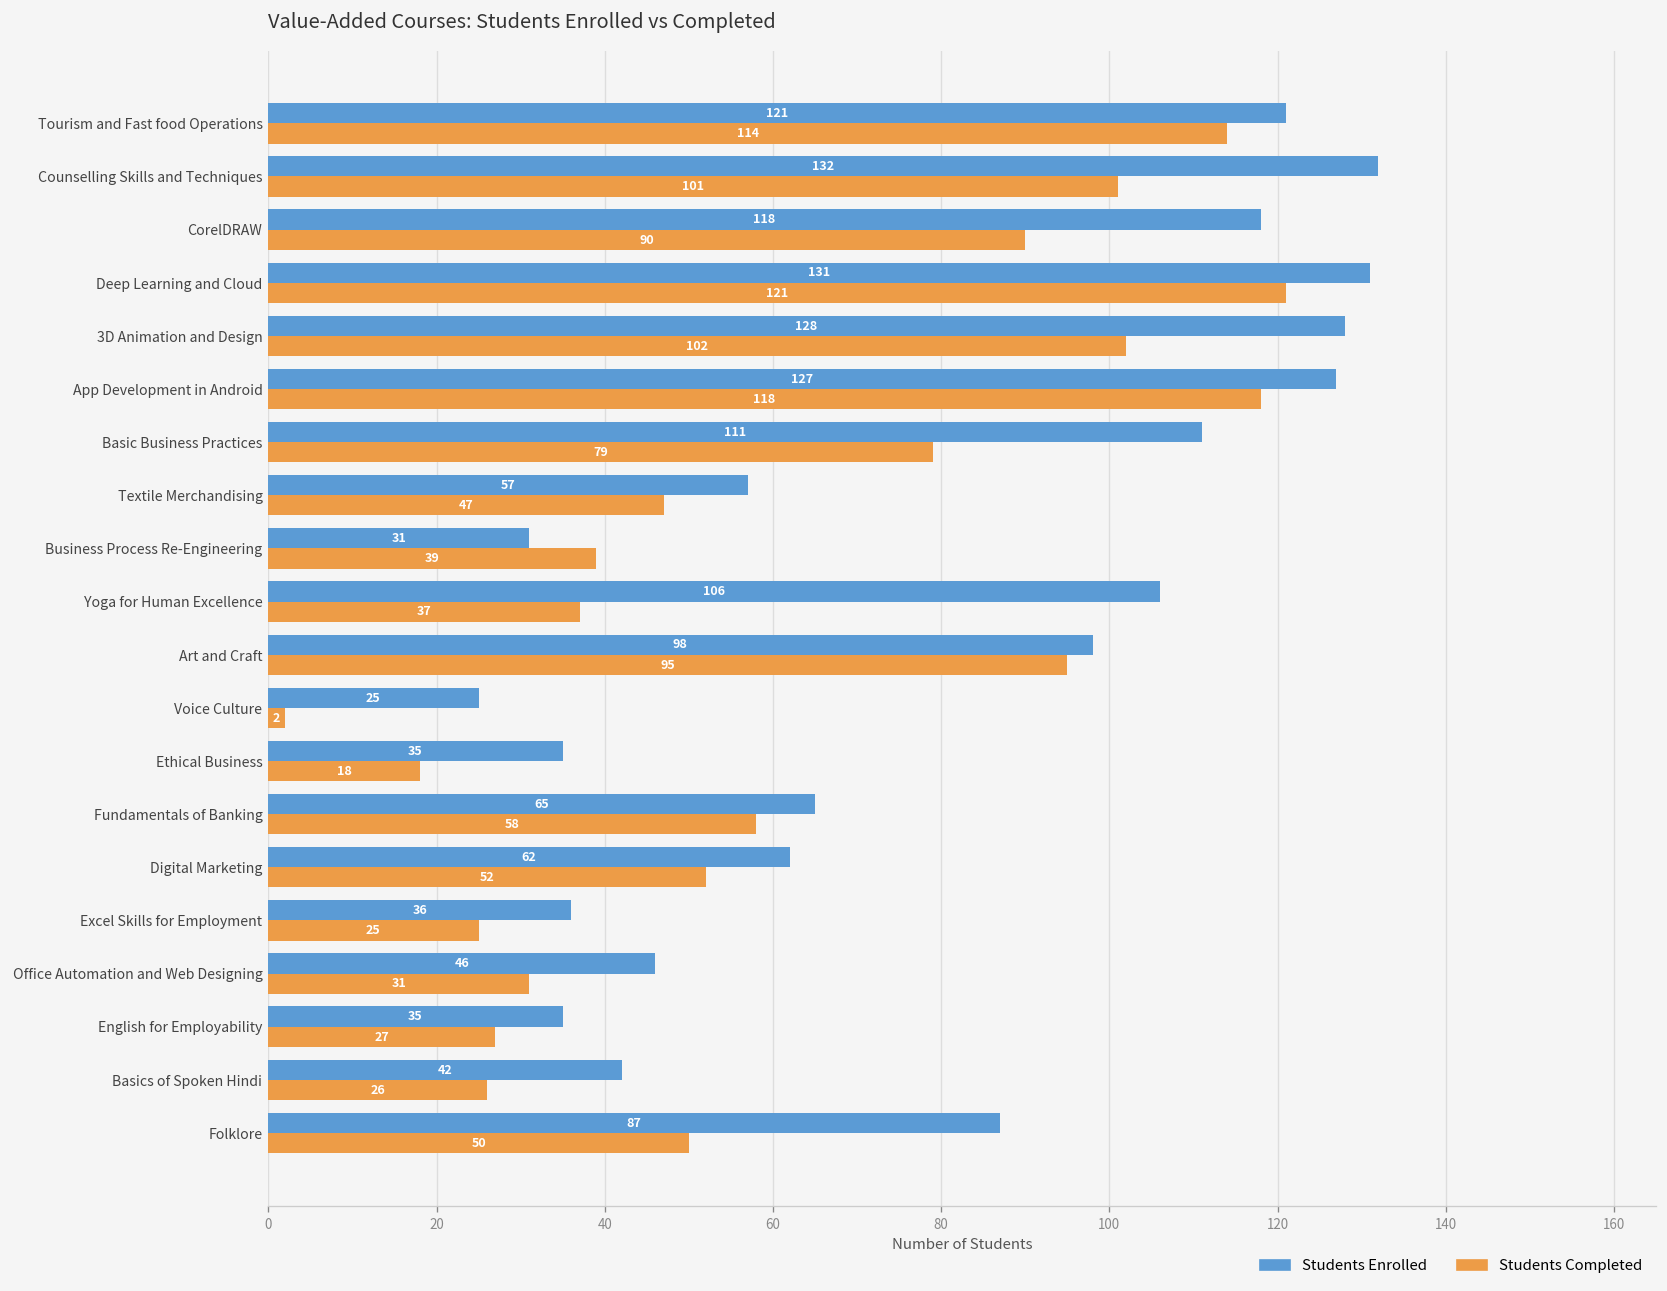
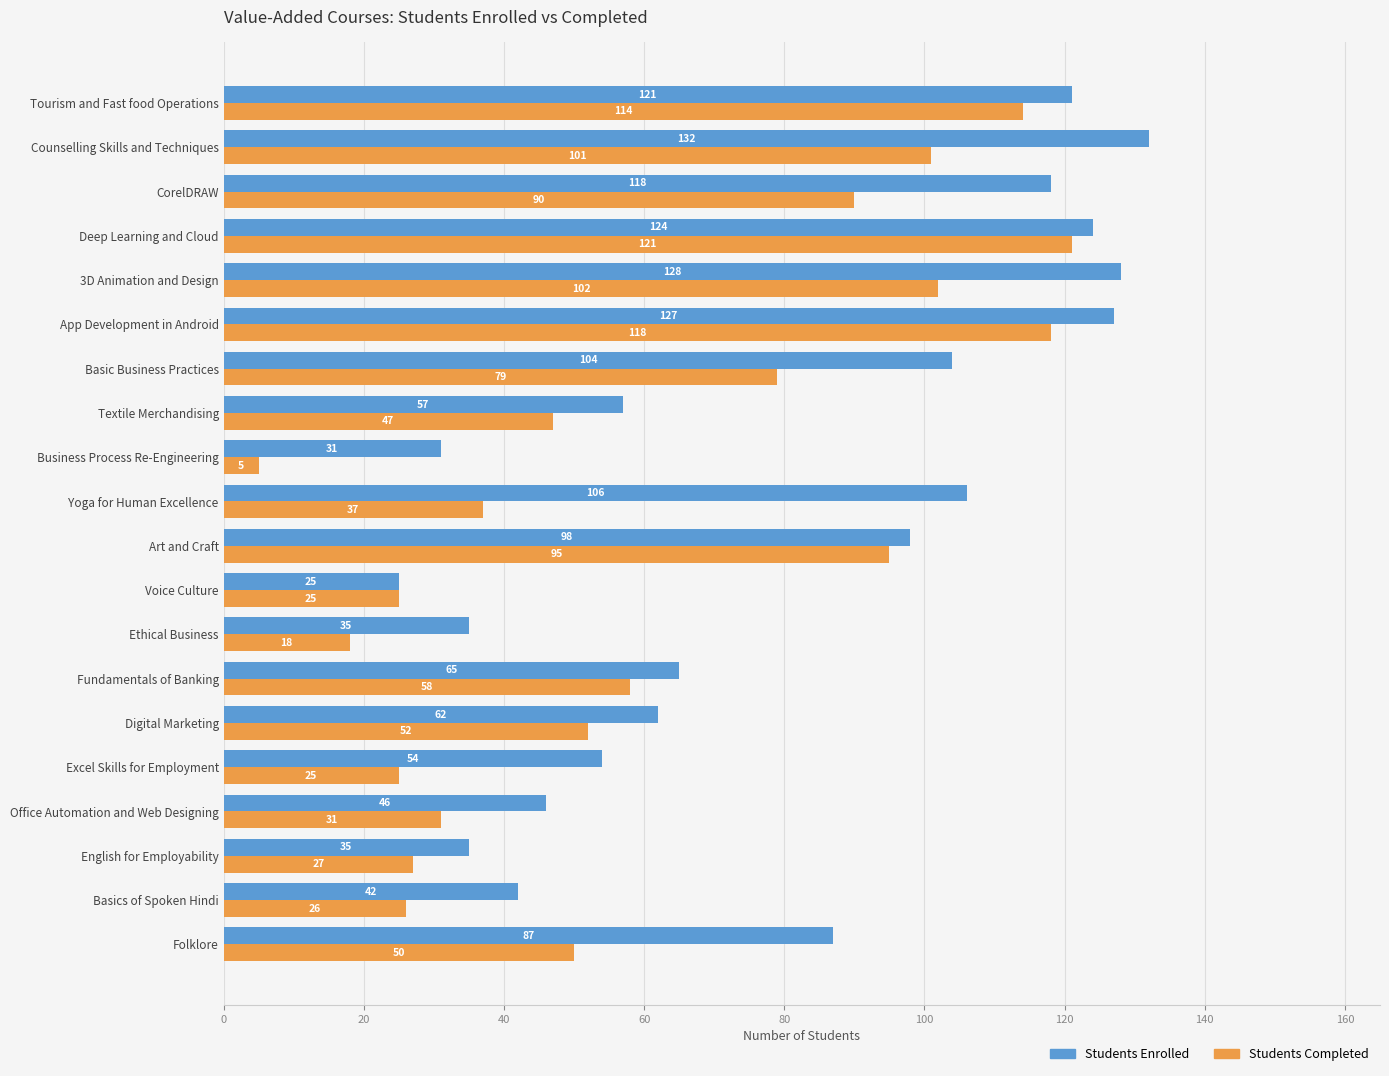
Students Enrolled, Deep Learning and Cloud: 131 -> 124
Students Enrolled, Basic Business Practices: 111 -> 104
Students Completed, Business Process Re-Engineering: 39 -> 5
Students Completed, Voice Culture: 2 -> 25
Students Enrolled, Excel Skills for Employment: 36 -> 54
